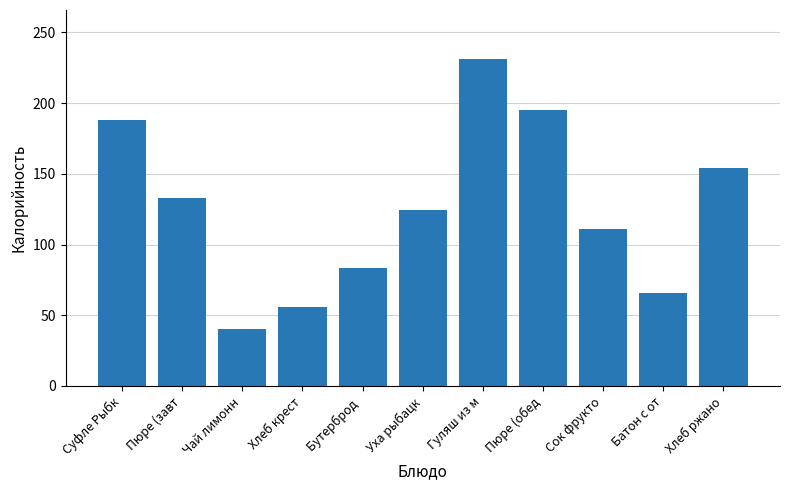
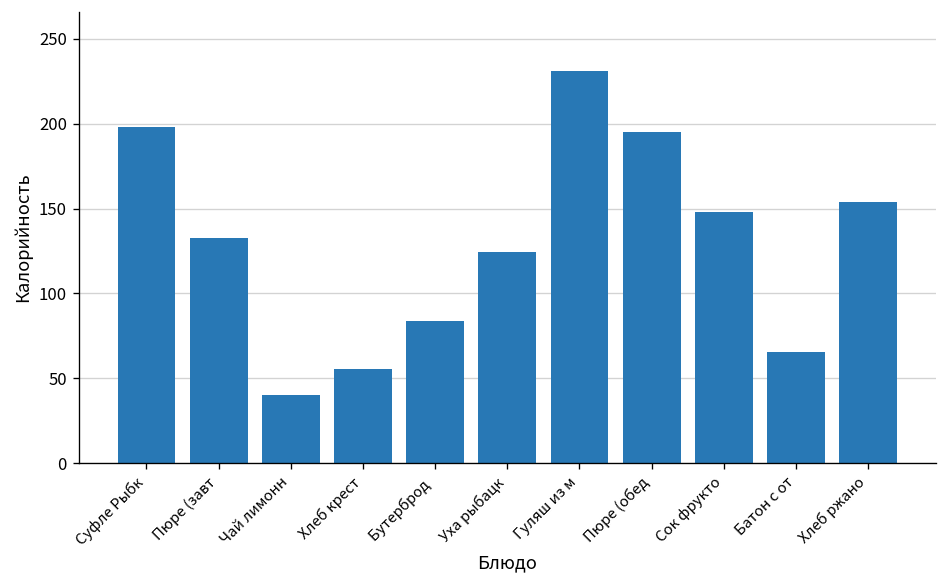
Суфле Рыбк: 188 -> 198
Сок фрукто: 111 -> 148
